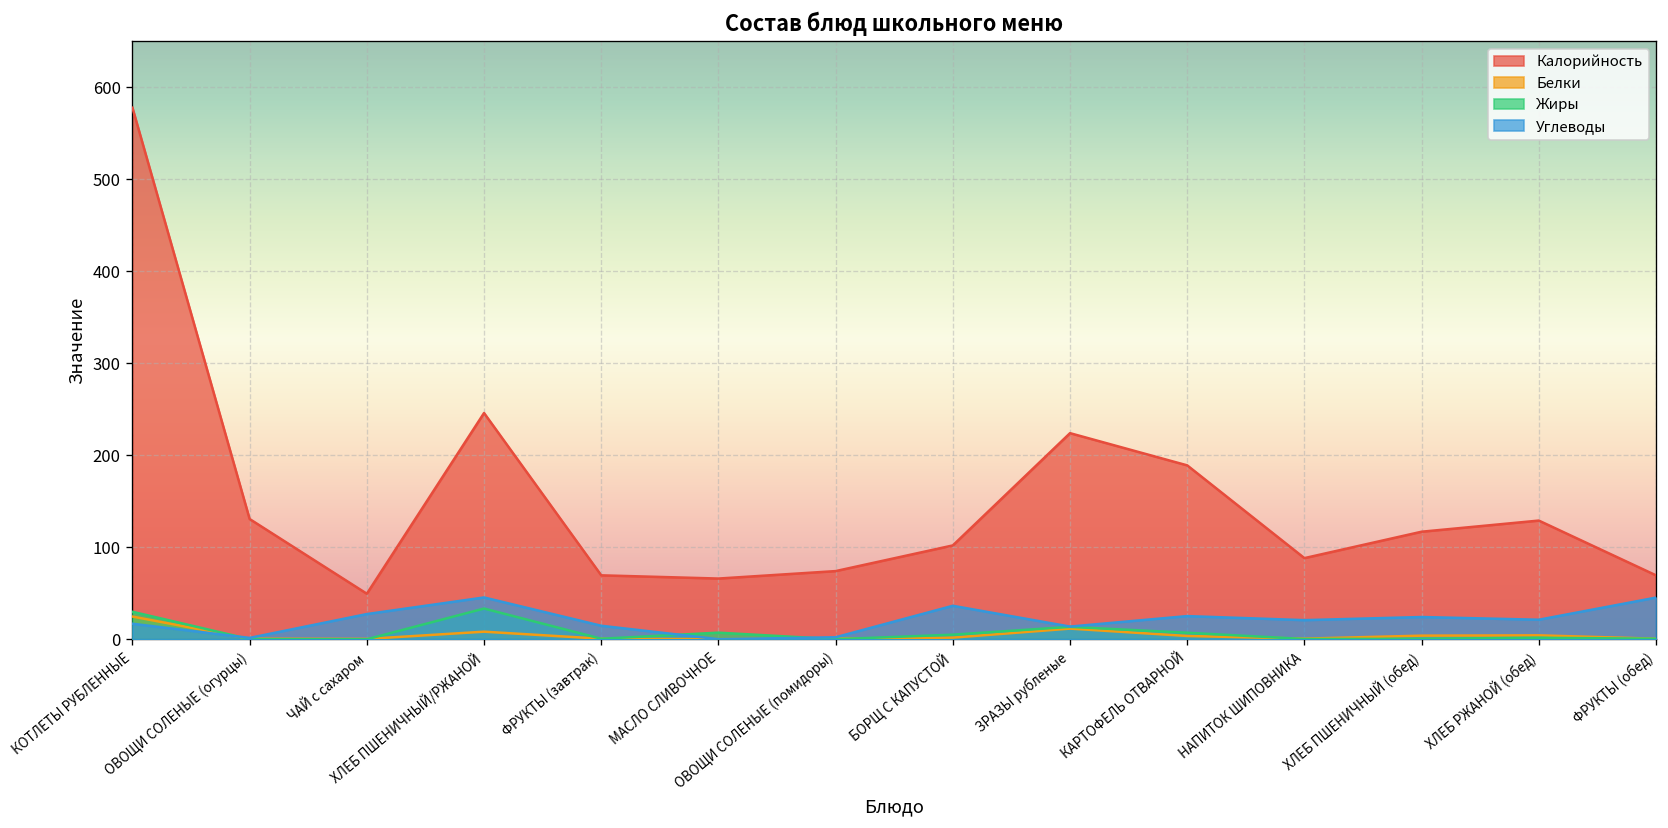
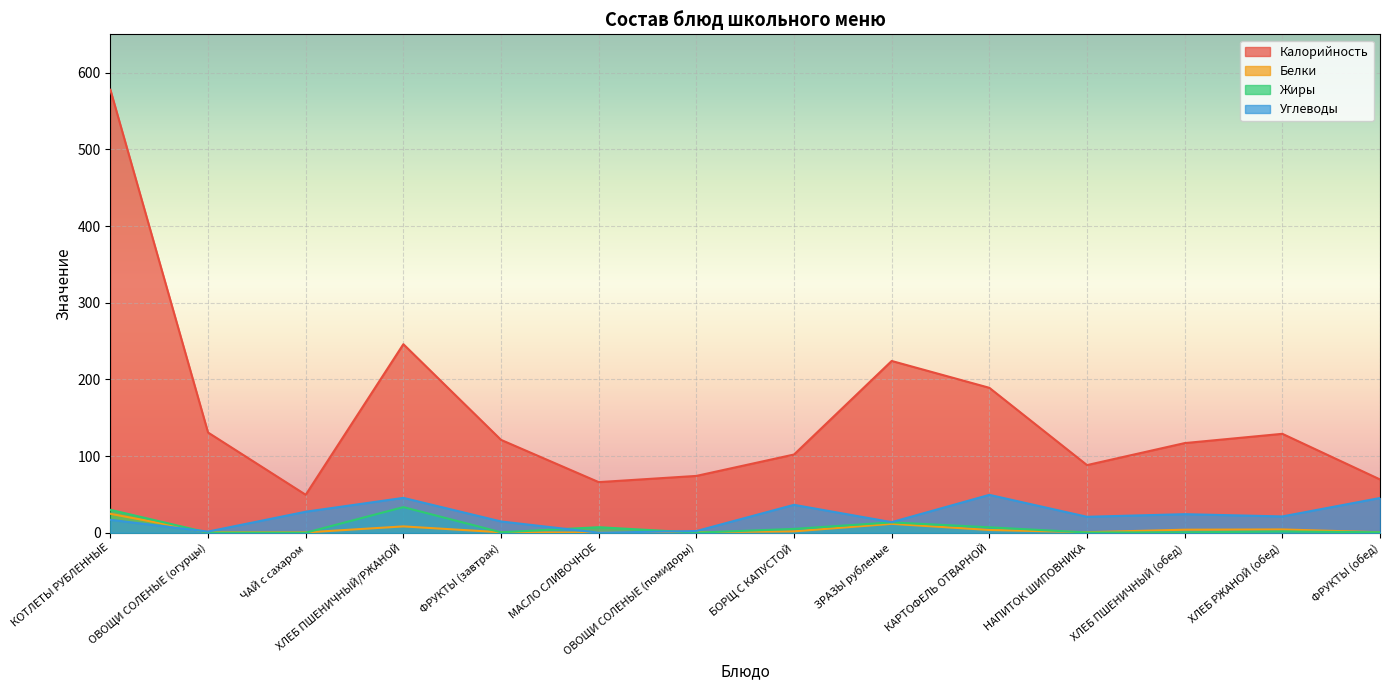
Калорийность, ФРУКТЫ (завтрак): 70 -> 120
Углеводы, КАРТОФЕЛЬ ОТВАРНОЙ: 30 -> 50
